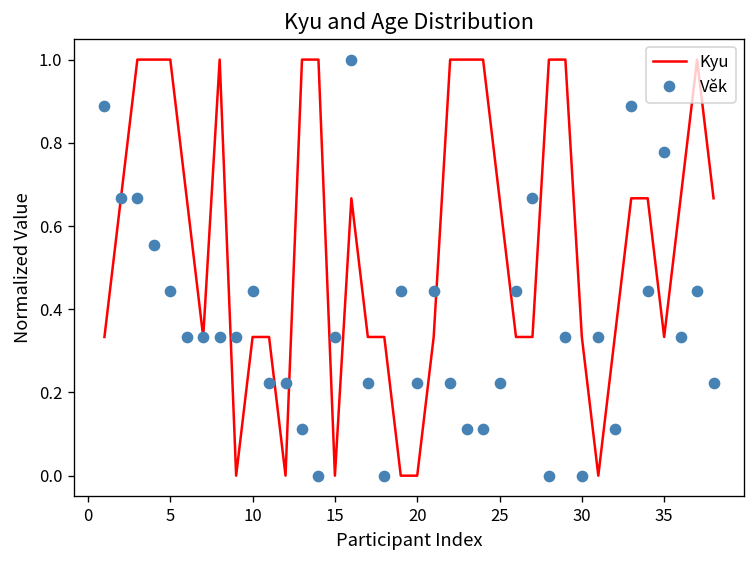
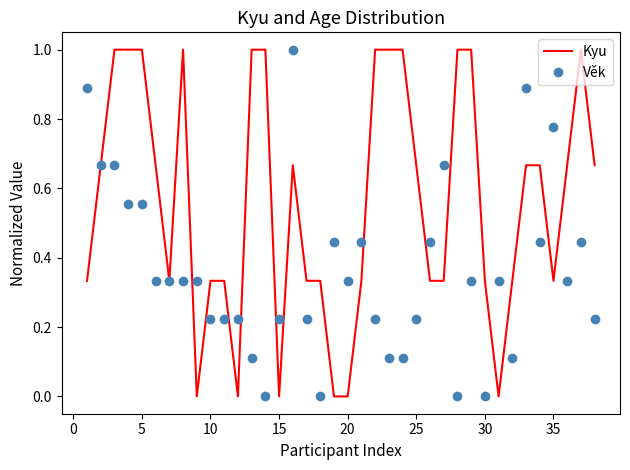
Věk, 5: 0.44 -> 0.56
Věk, 10: 0.44 -> 0.22
Věk, 15: 0.33 -> 0.22
Věk, 20: 0.22 -> 0.33
